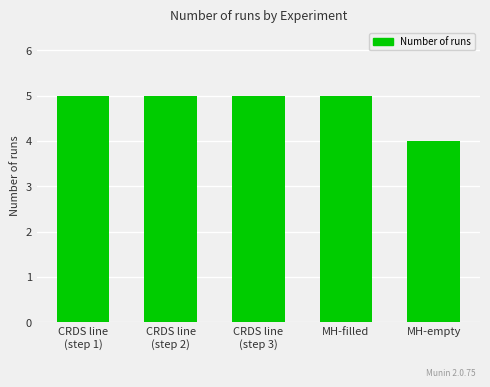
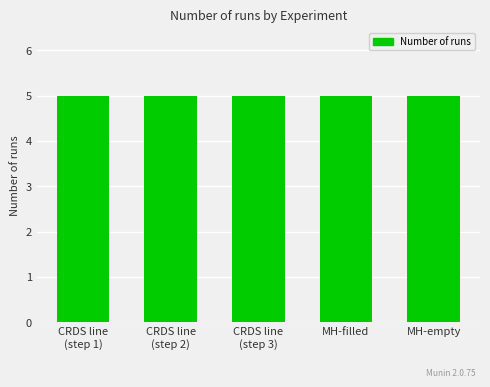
MH-empty: 4 -> 5
